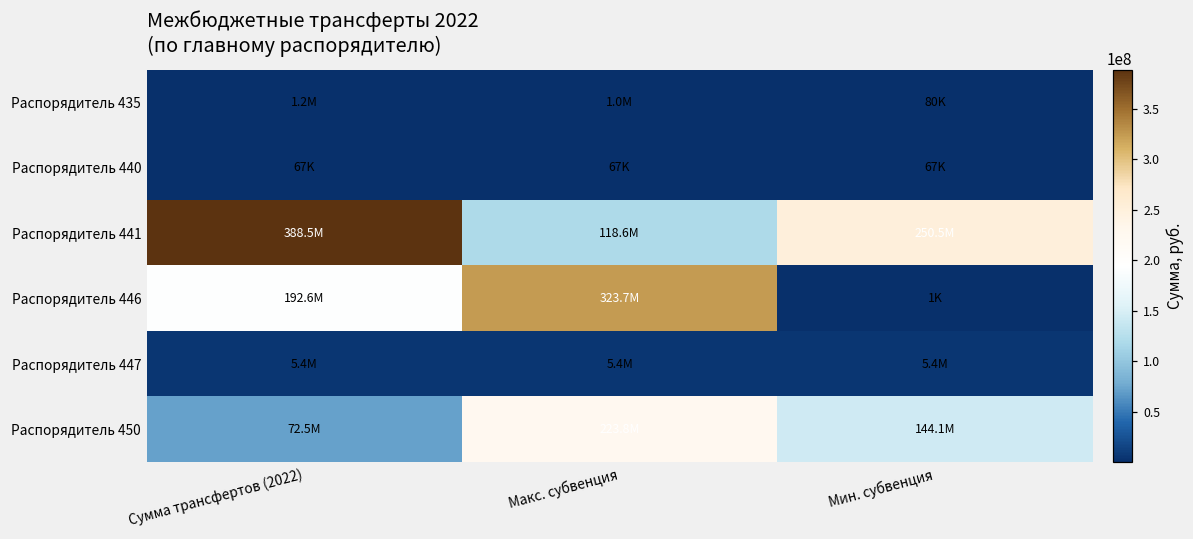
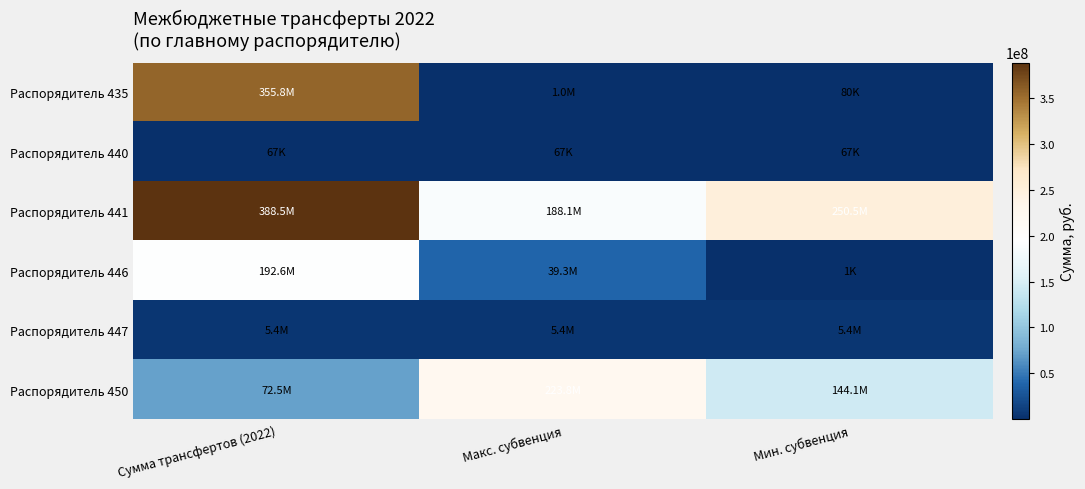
Распорядитель 435, Сумма трансфертов (2022): 1.2M -> 355.8M
Распорядитель 441, Макс. субвенция: 118.6M -> 188.1M
Распорядитель 446, Макс. субвенция: 323.7M -> 39.3M
